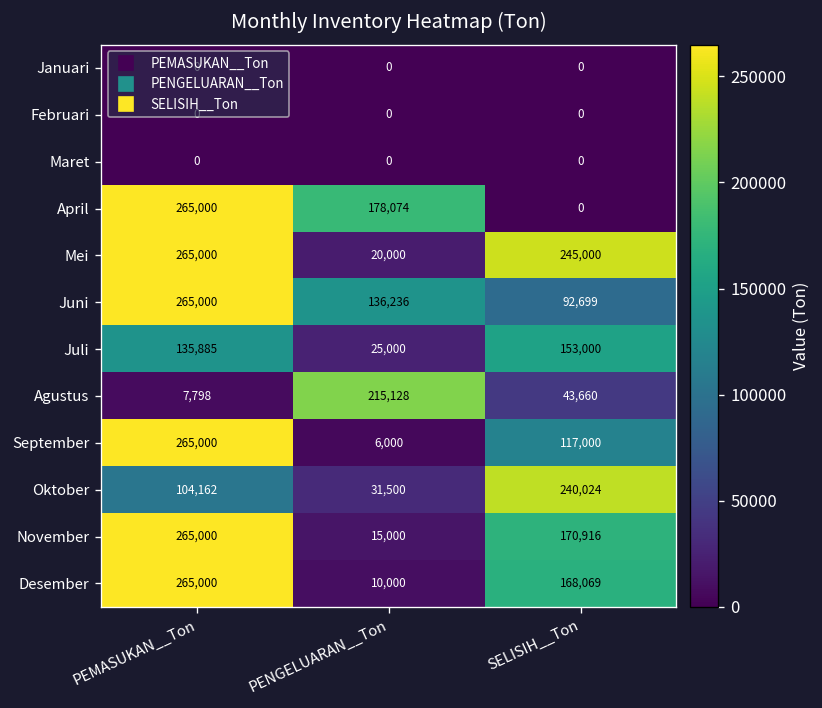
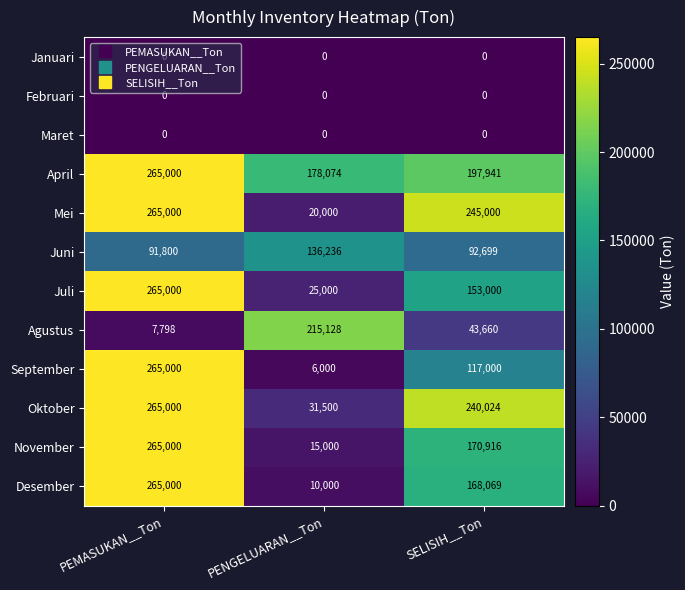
April, SELISIH__Ton: 0 -> 197,941
Juni, PEMASUKAN__Ton: 265,000 -> 91,800
Juli, PEMASUKAN__Ton: 135,885 -> 265,000
Oktober, PEMASUKAN__Ton: 104,162 -> 265,000
